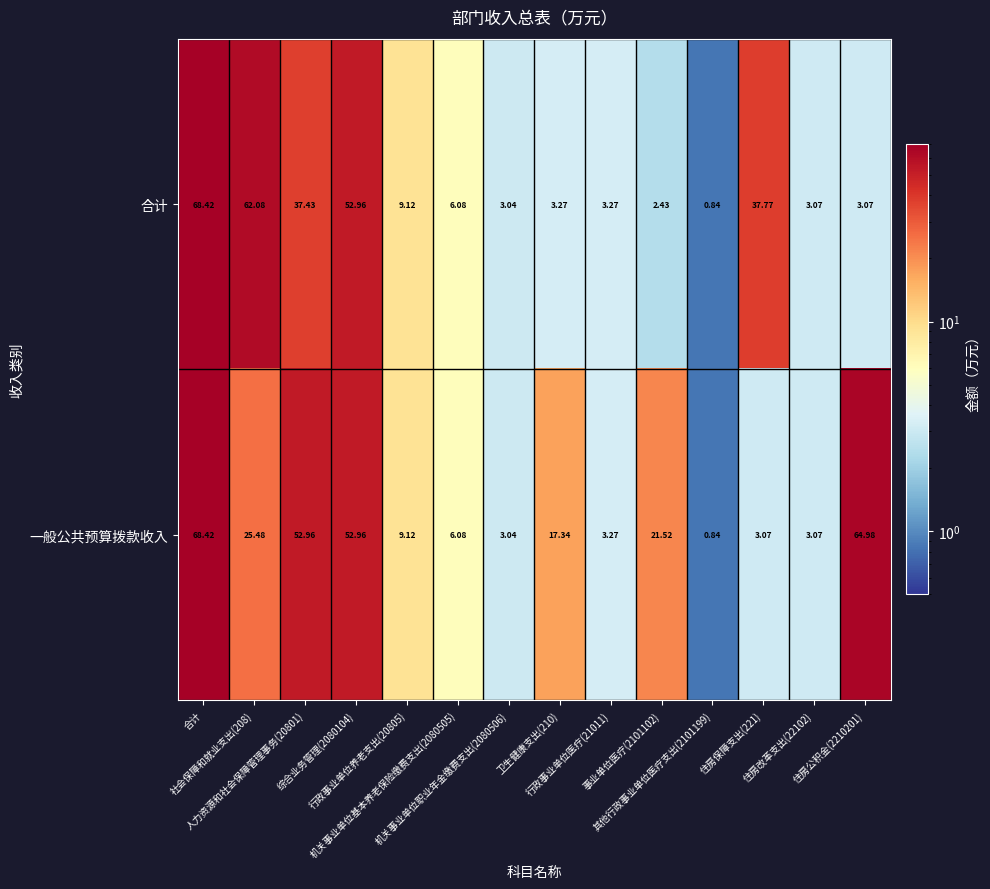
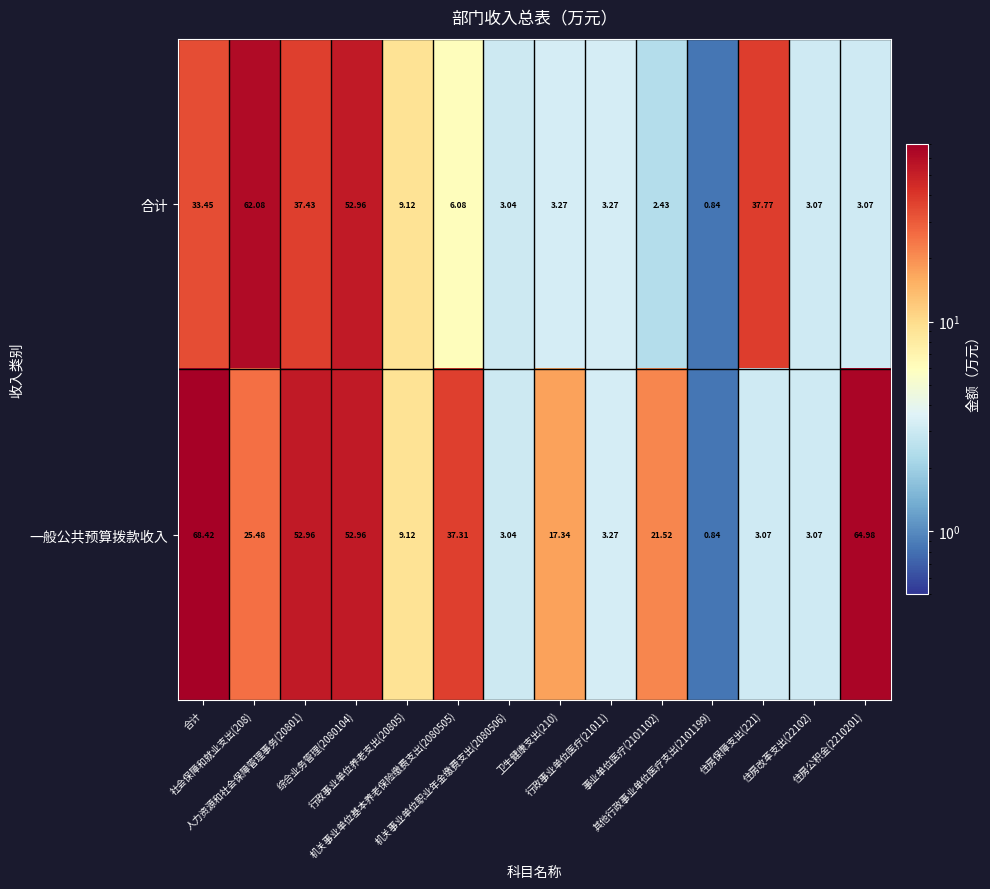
合计, 合计: 68.42 -> 33.45
一般公共预算拨款收入, 机关事业单位基本养老保险缴费支出(2080505): 6.08 -> 37.31
